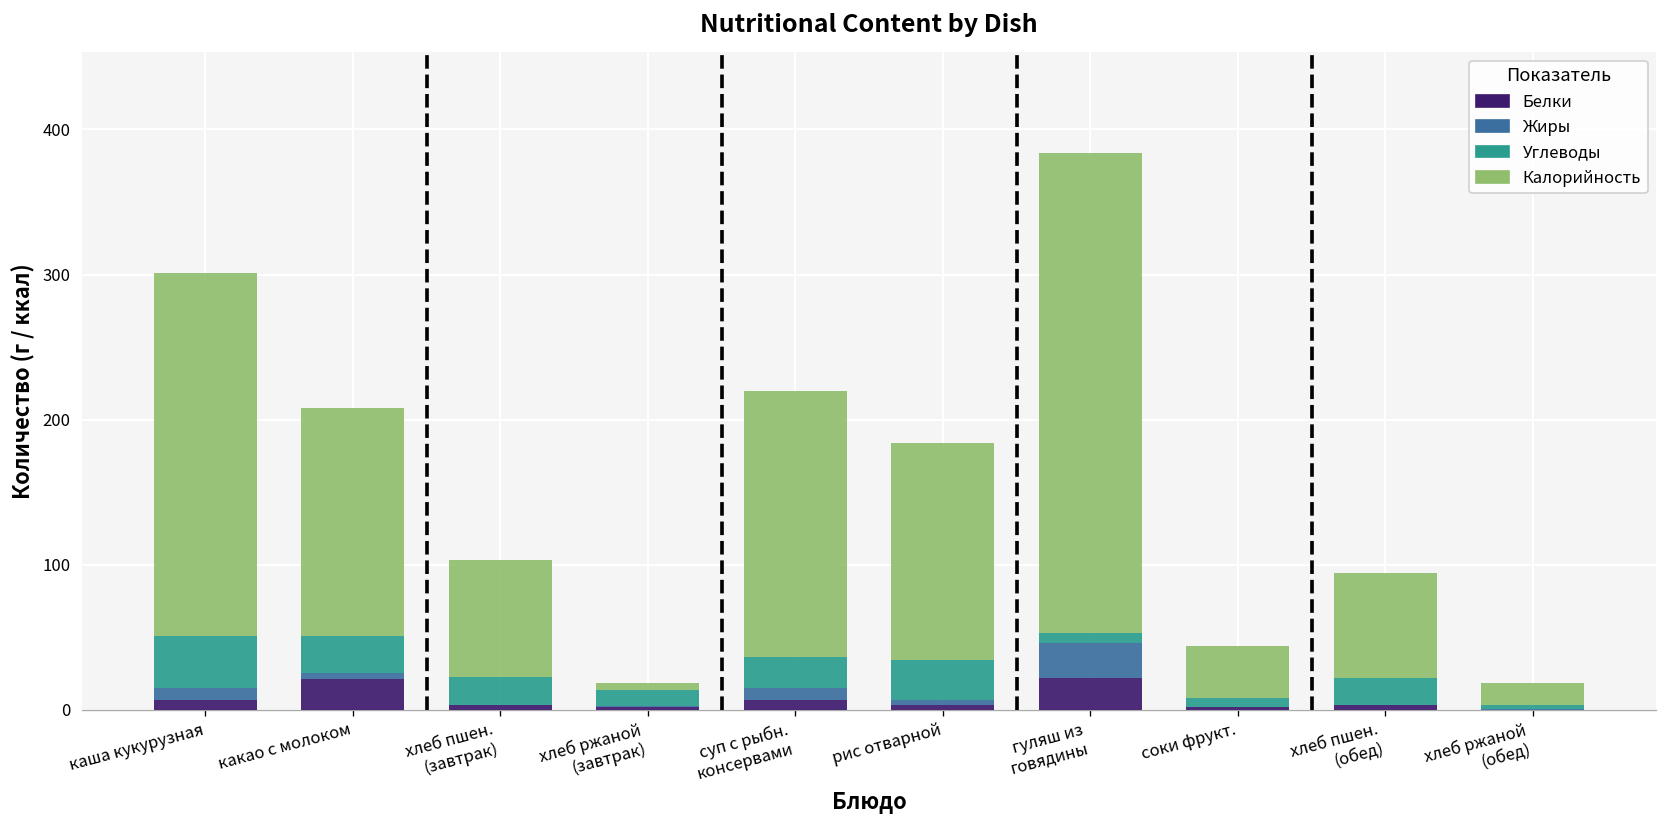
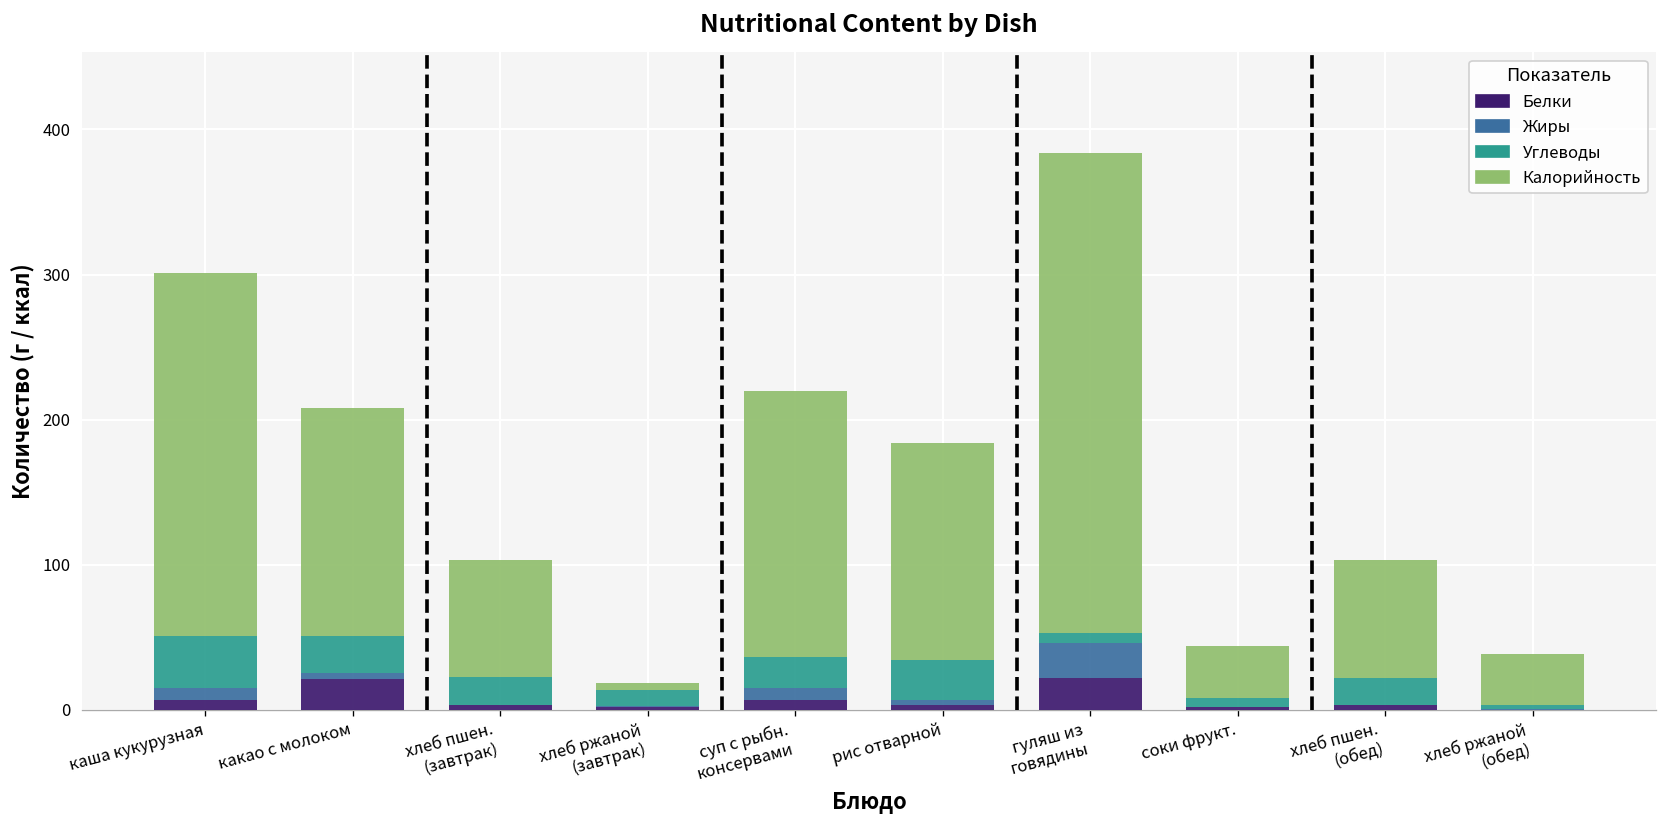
Калорийность, хлеб пшен. (обед): 72 -> 81
Калорийность, хлеб ржаной (обед): 15 -> 35
